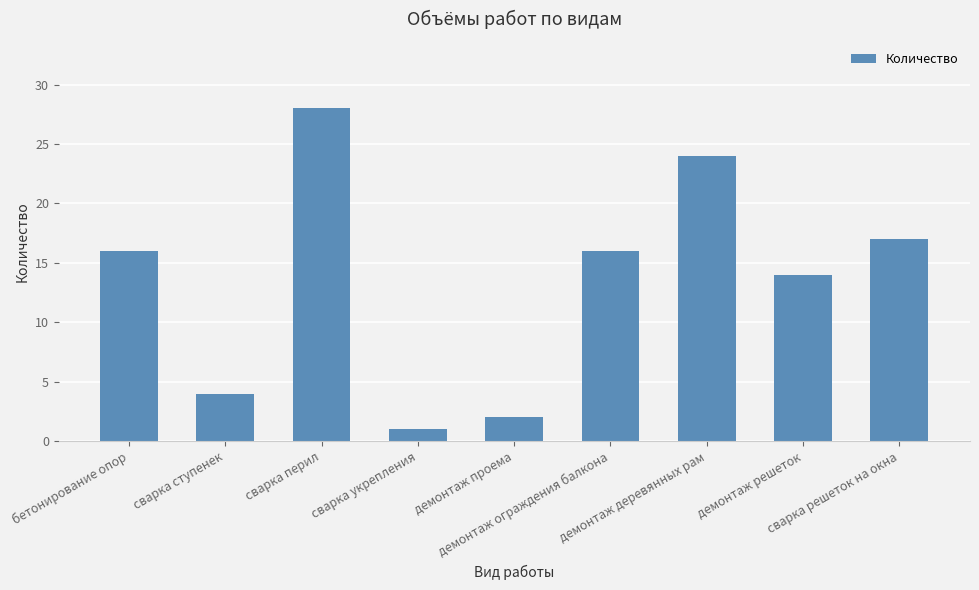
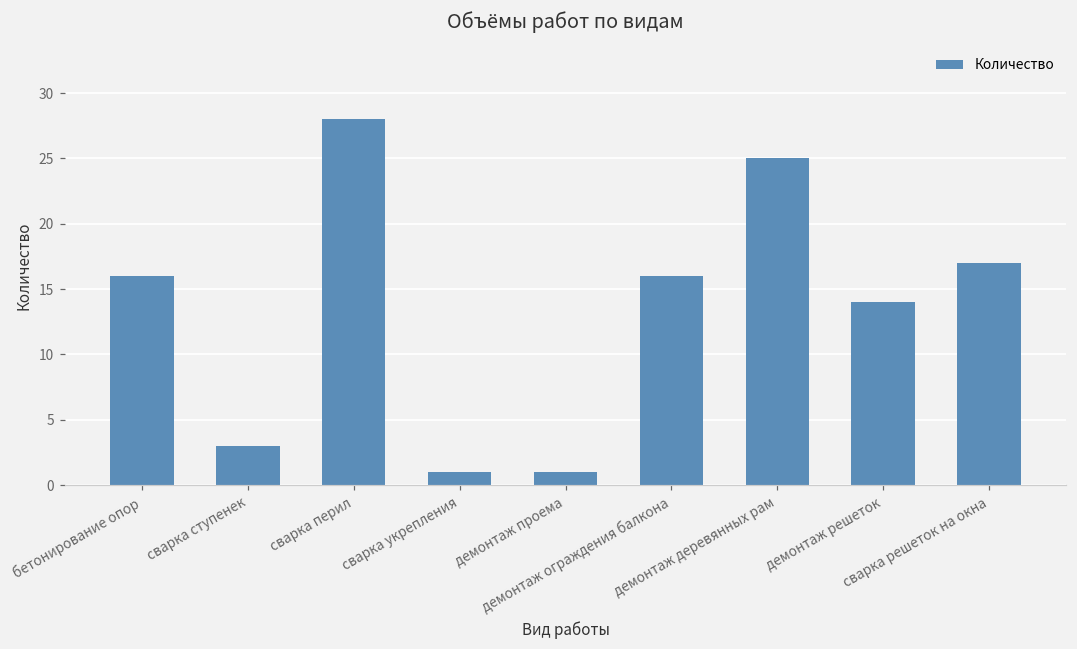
сварка ступенек: 4 -> 3
демонтаж проема: 2 -> 1
демонтаж деревянных рам: 24 -> 25
